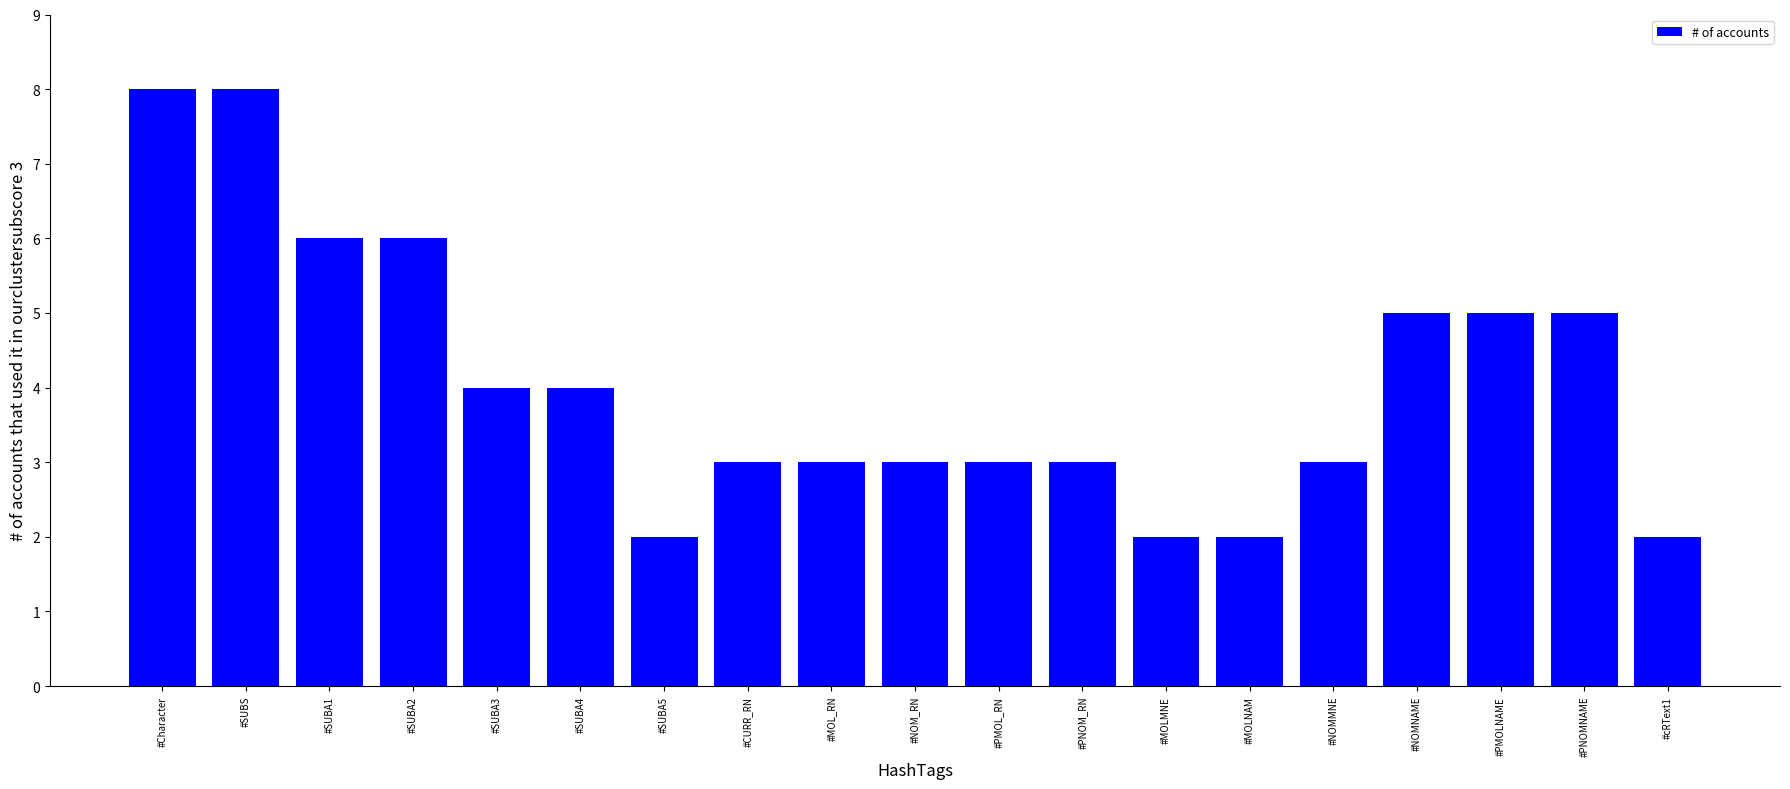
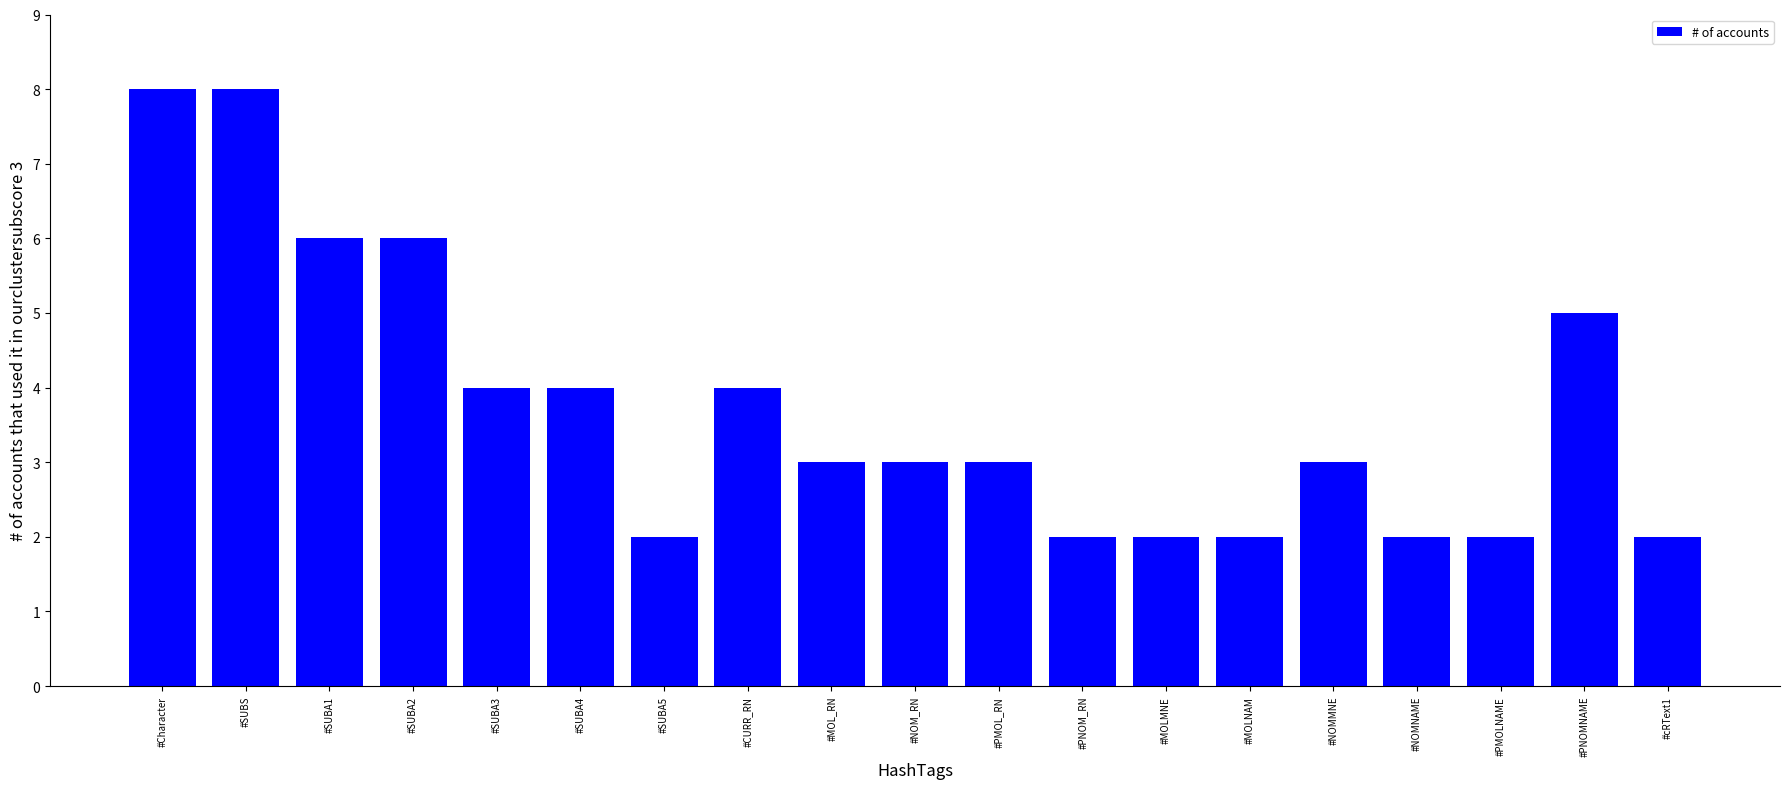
#CURR_RN: 3 -> 4
#PNOM_RN: 3 -> 2
#NOMNAME: 5 -> 2
#PMOLNAME: 5 -> 2
